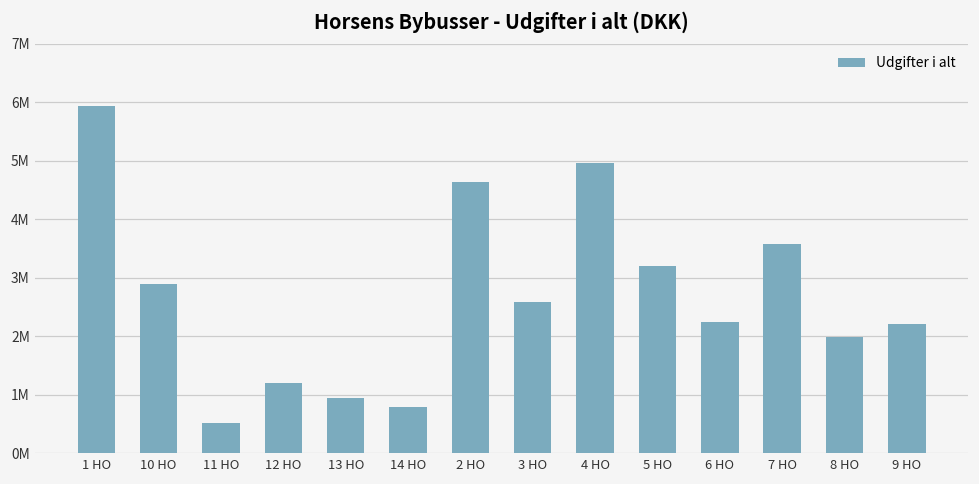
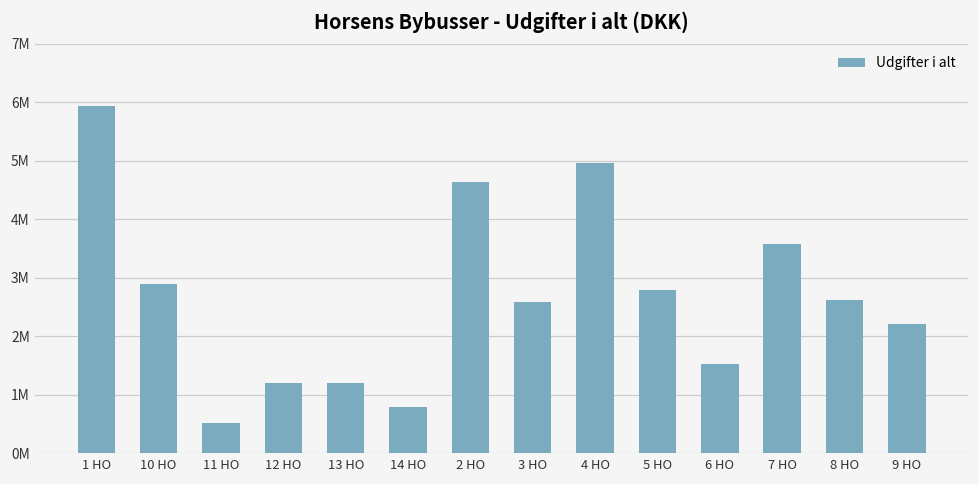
13 HO: 900000 -> 1200000
5 HO: 3200000 -> 2800000
6 HO: 2200000 -> 1500000
8 HO: 2000000 -> 2600000
